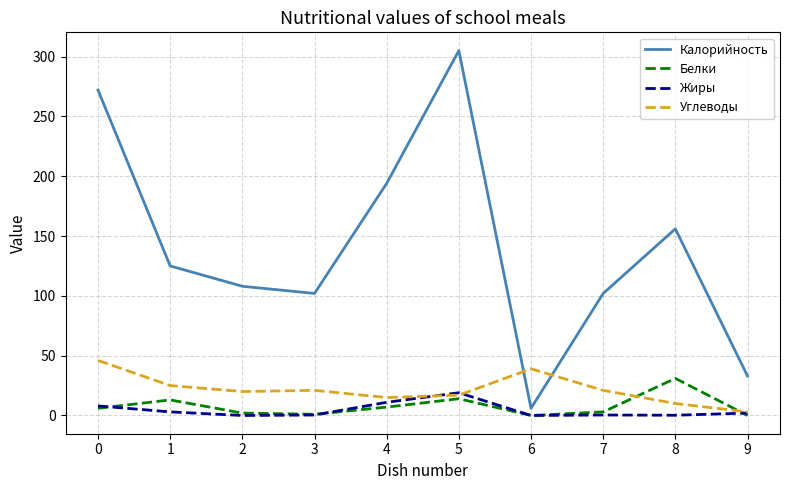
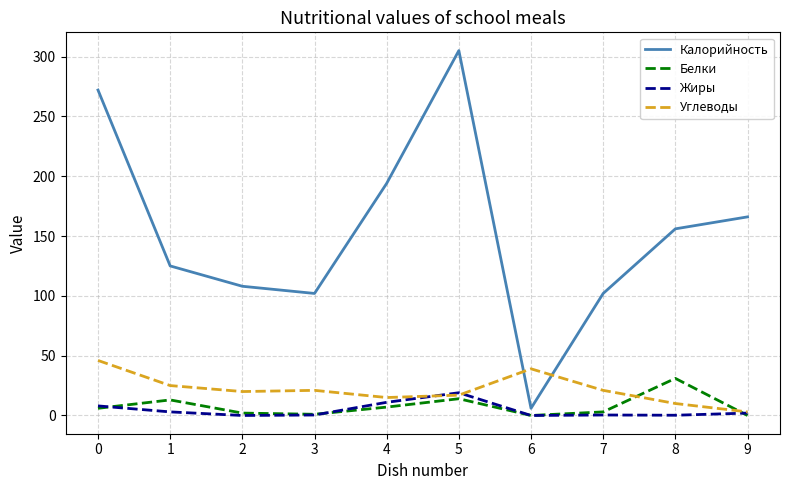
Калорийность, 9: 33 -> 166
